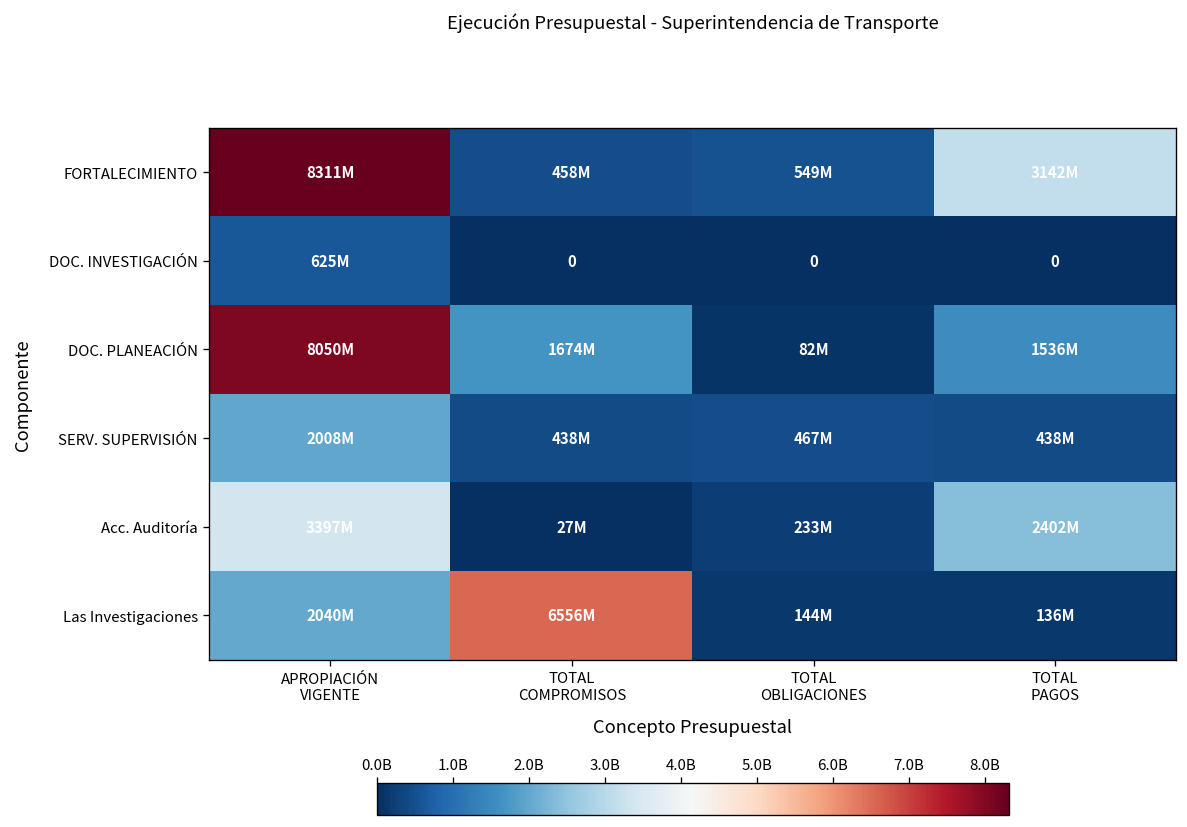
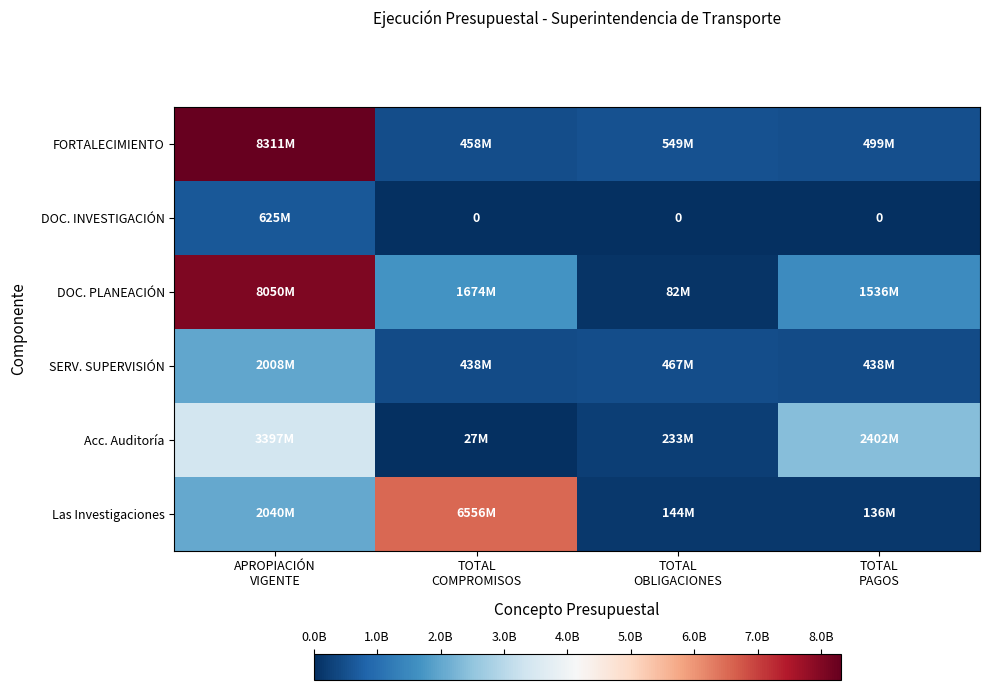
FORTALECIMIENTO, TOTAL PAGOS: 3142M -> 499M
